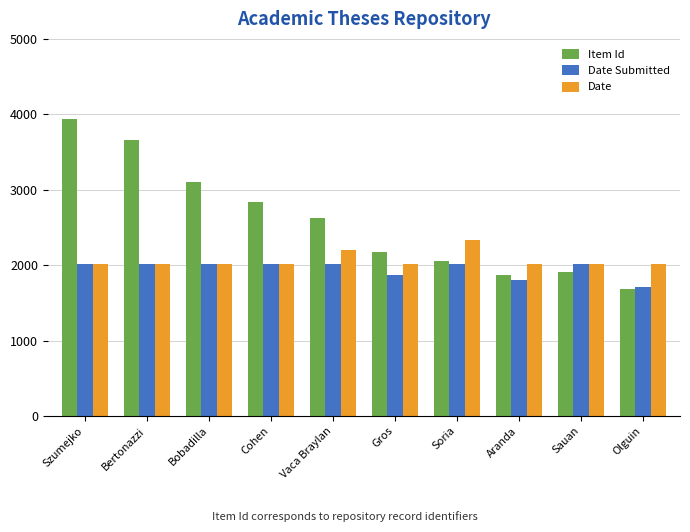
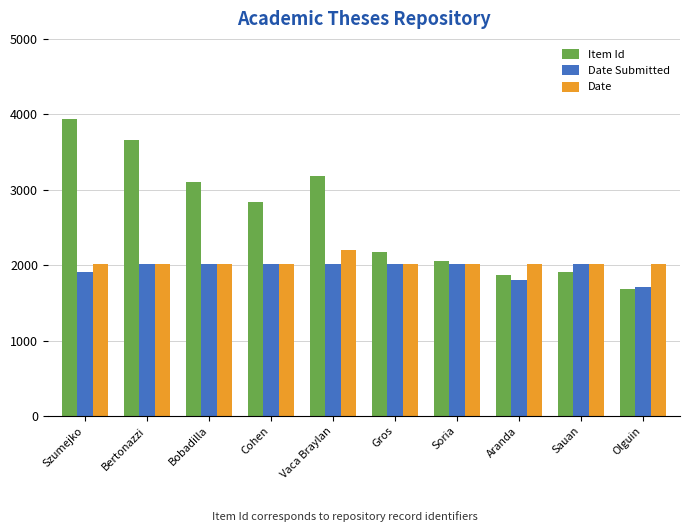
Date Submitted, Szumejko: 2000 -> 1900
Item Id, Vaca Braylan: 2600 -> 3200
Date Submitted, Gros: 1900 -> 2000
Date, Soria: 2300 -> 2000
